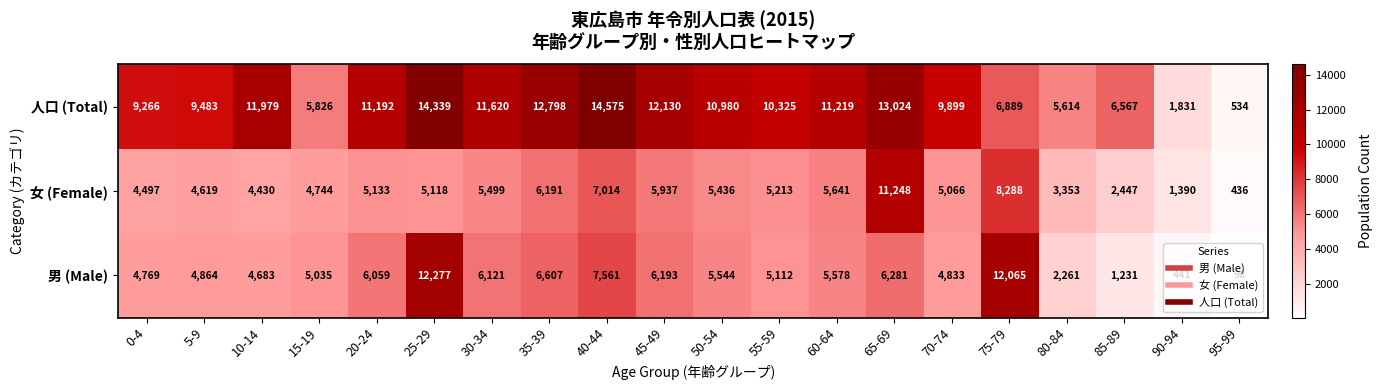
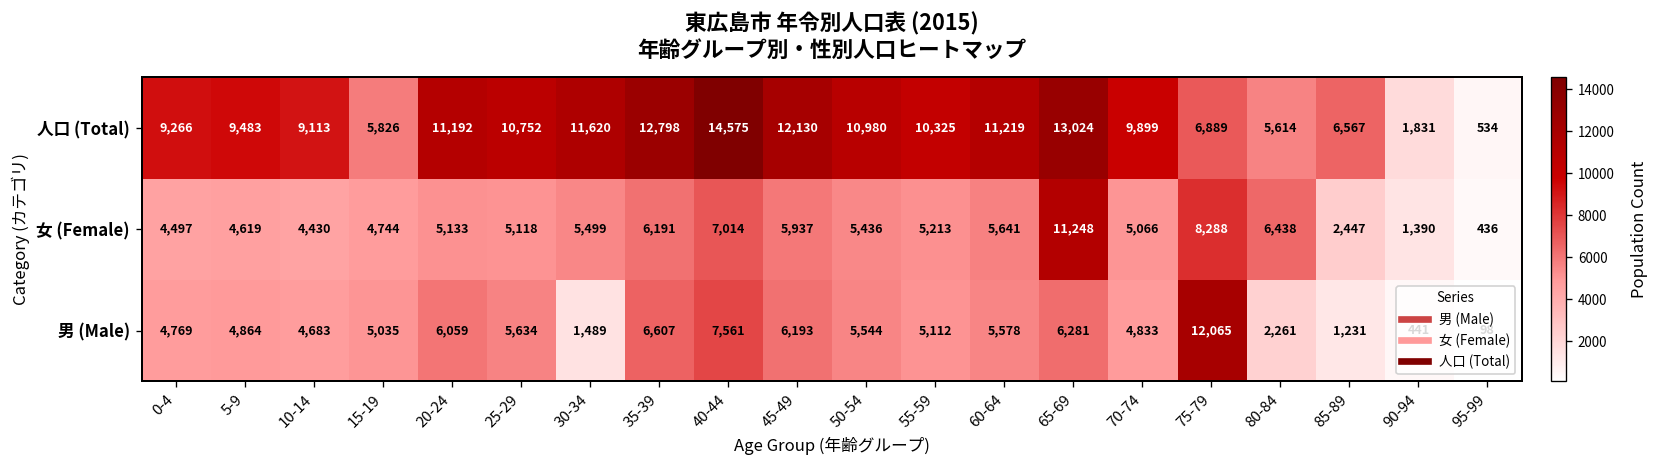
人口 (Total), 10-14: 11,979 -> 9,113
人口 (Total), 25-29: 14,339 -> 10,752
女 (Female), 80-84: 3,353 -> 6,438
男 (Male), 25-29: 12,277 -> 5,634
男 (Male), 30-34: 6,121 -> 1,489
